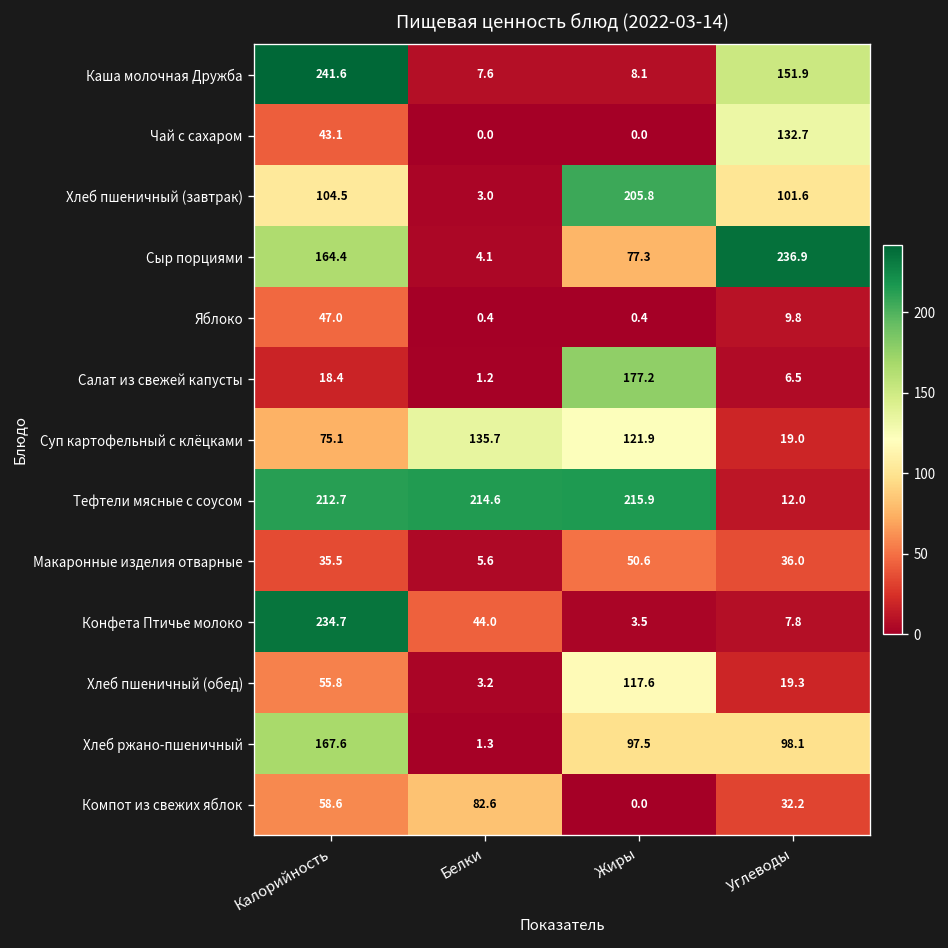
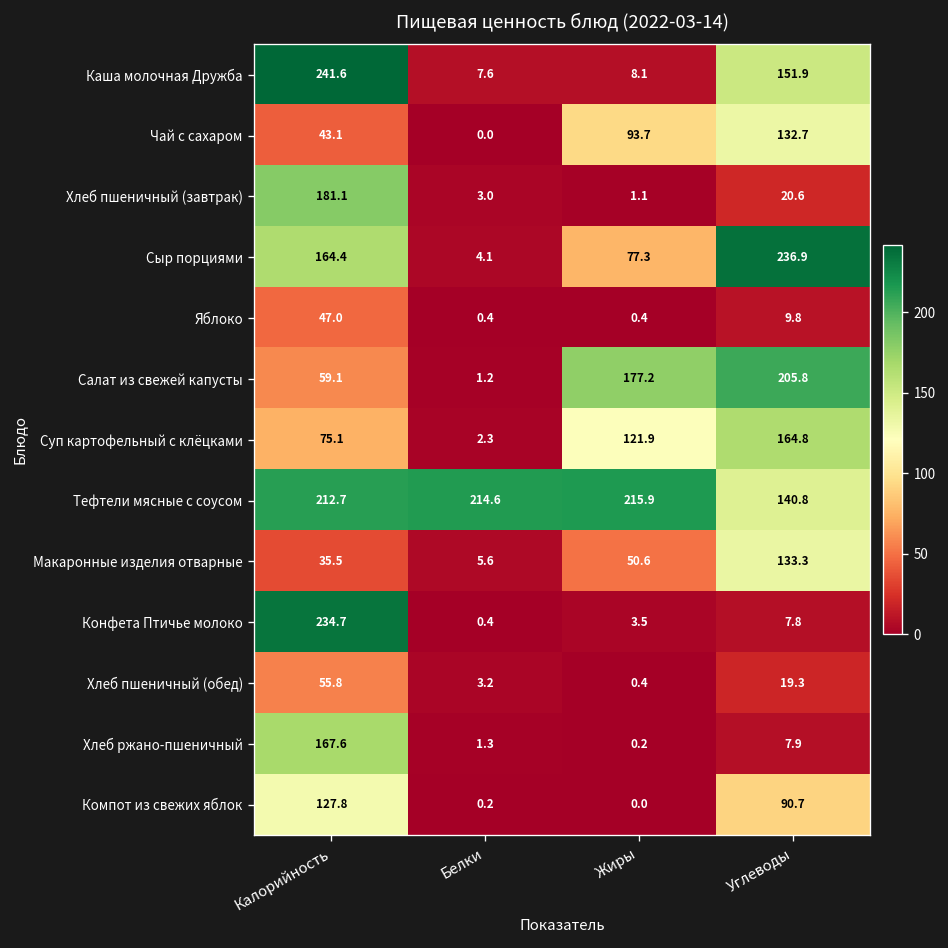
Чай с сахаром, Жиры: 0.0 -> 93.7
Хлеб пшеничный (завтрак), Калорийность: 104.5 -> 181.1
Хлеб пшеничный (завтрак), Жиры: 205.8 -> 1.1
Хлеб пшеничный (завтрак), Углеводы: 101.6 -> 20.6
Салат из свежей капусты, Калорийность: 18.4 -> 59.1
Салат из свежей капусты, Углеводы: 6.5 -> 205.8
Суп картофельный с клёцками, Белки: 135.7 -> 2.3
Суп картофельный с клёцками, Углеводы: 19.0 -> 164.8
Тефтели мясные с соусом, Углеводы: 12.0 -> 140.8
Макаронные изделия отварные, Углеводы: 36.0 -> 133.3
Конфета Птичье молоко, Белки: 44.0 -> 0.4
Хлеб пшеничный (обед), Жиры: 117.6 -> 0.4
Хлеб ржано-пшеничный, Жиры: 97.5 -> 0.2
Хлеб ржано-пшеничный, Углеводы: 98.1 -> 7.9
Компот из свежих яблок, Калорийность: 58.6 -> 127.8
Компот из свежих яблок, Белки: 82.6 -> 0.2
Компот из свежих яблок, Углеводы: 32.2 -> 90.7
